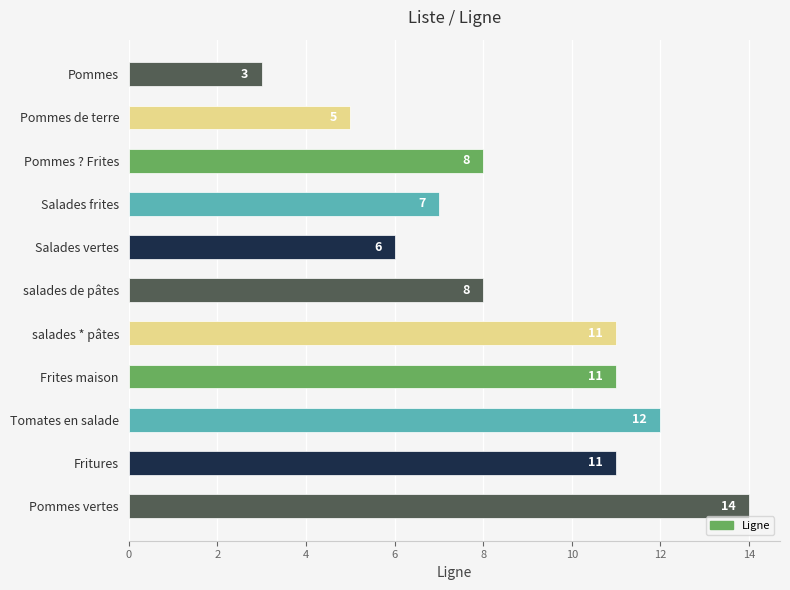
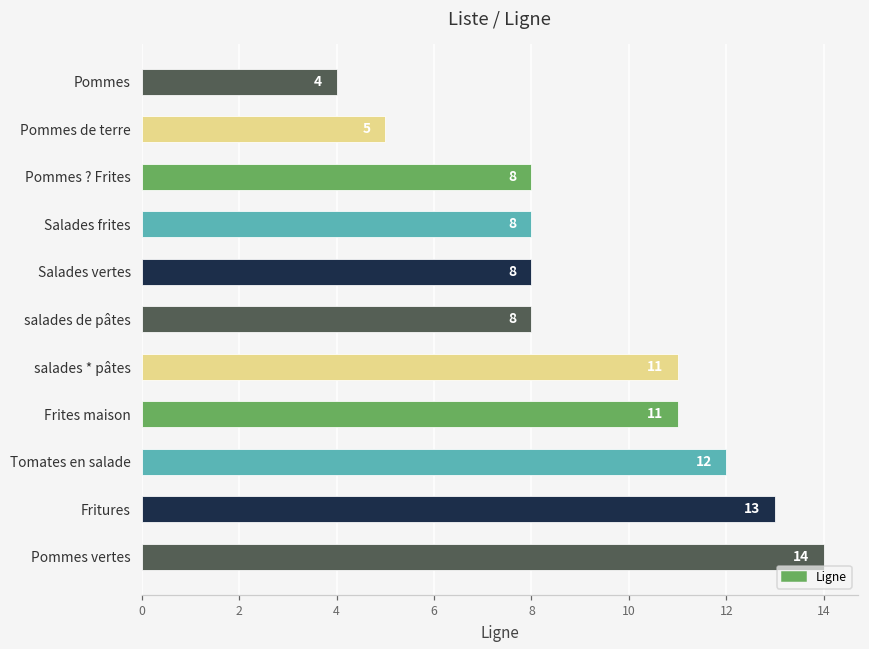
Pommes: 3 -> 4
Salades frites: 7 -> 8
Salades vertes: 6 -> 8
Fritures: 11 -> 13
